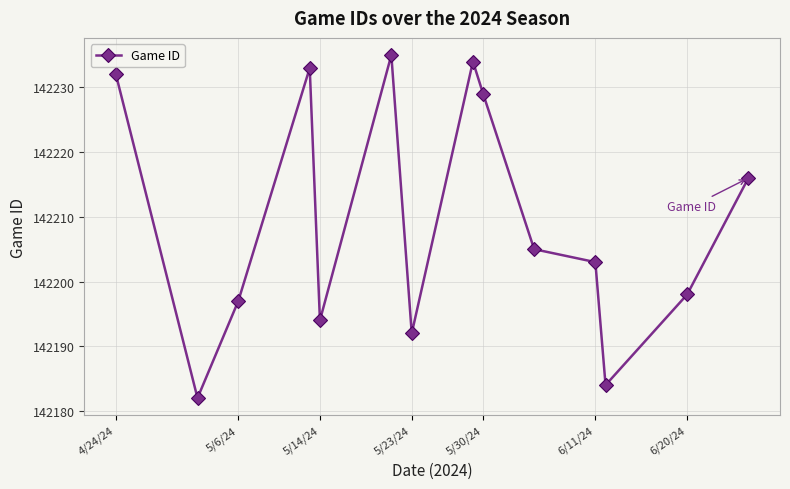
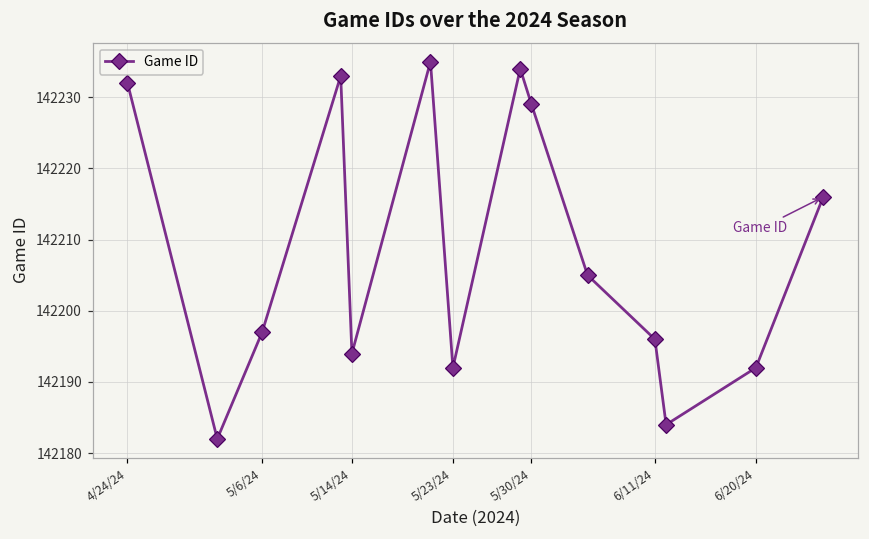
6/11/24: 142203 -> 142196
6/20/24: 142198 -> 142192
